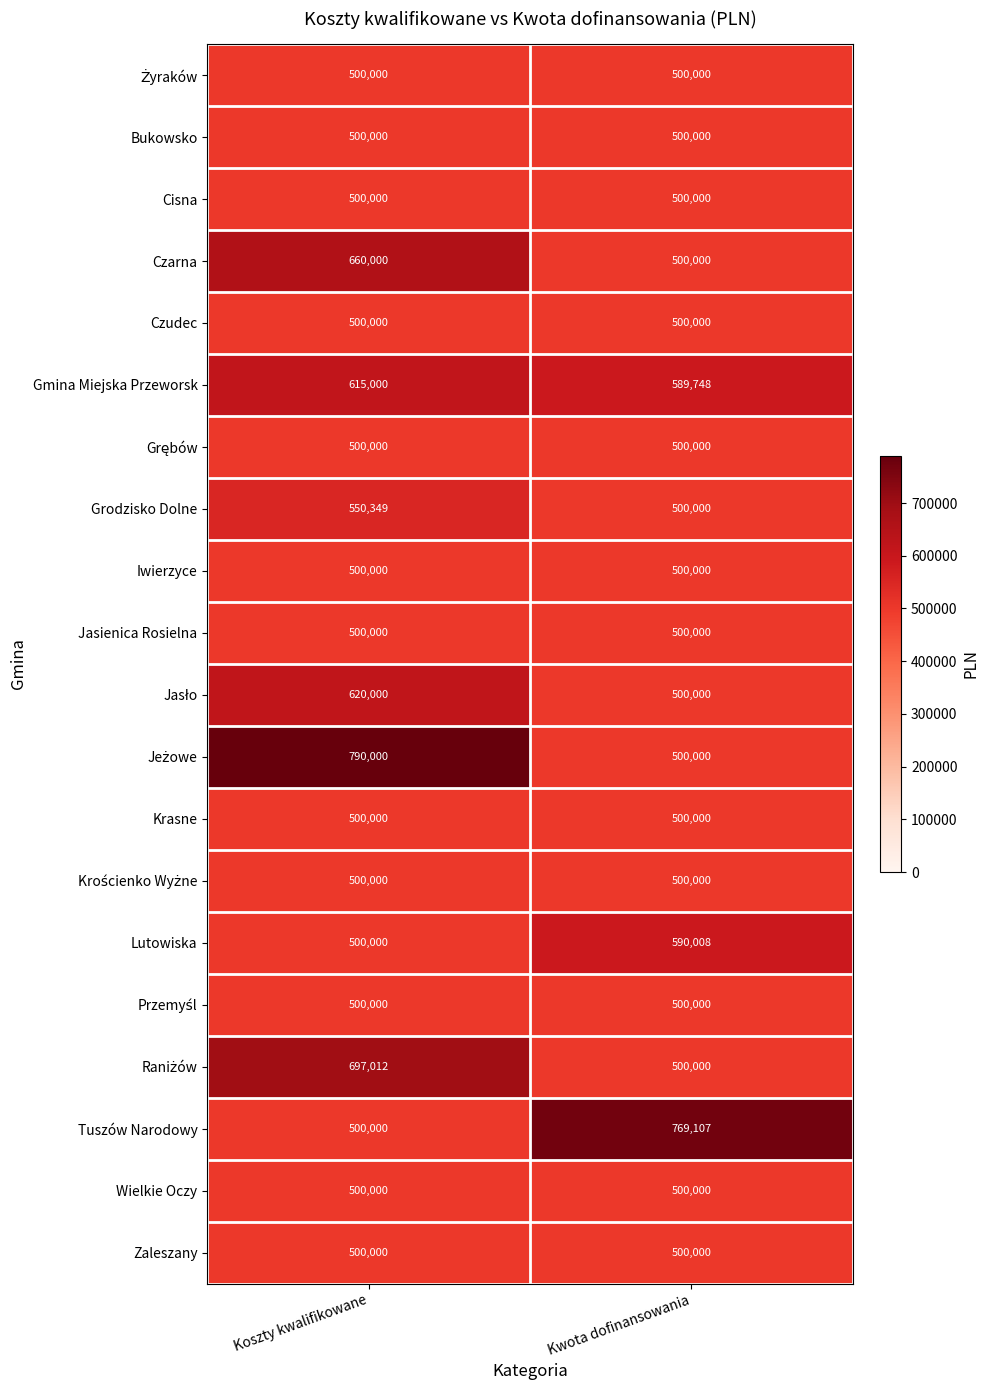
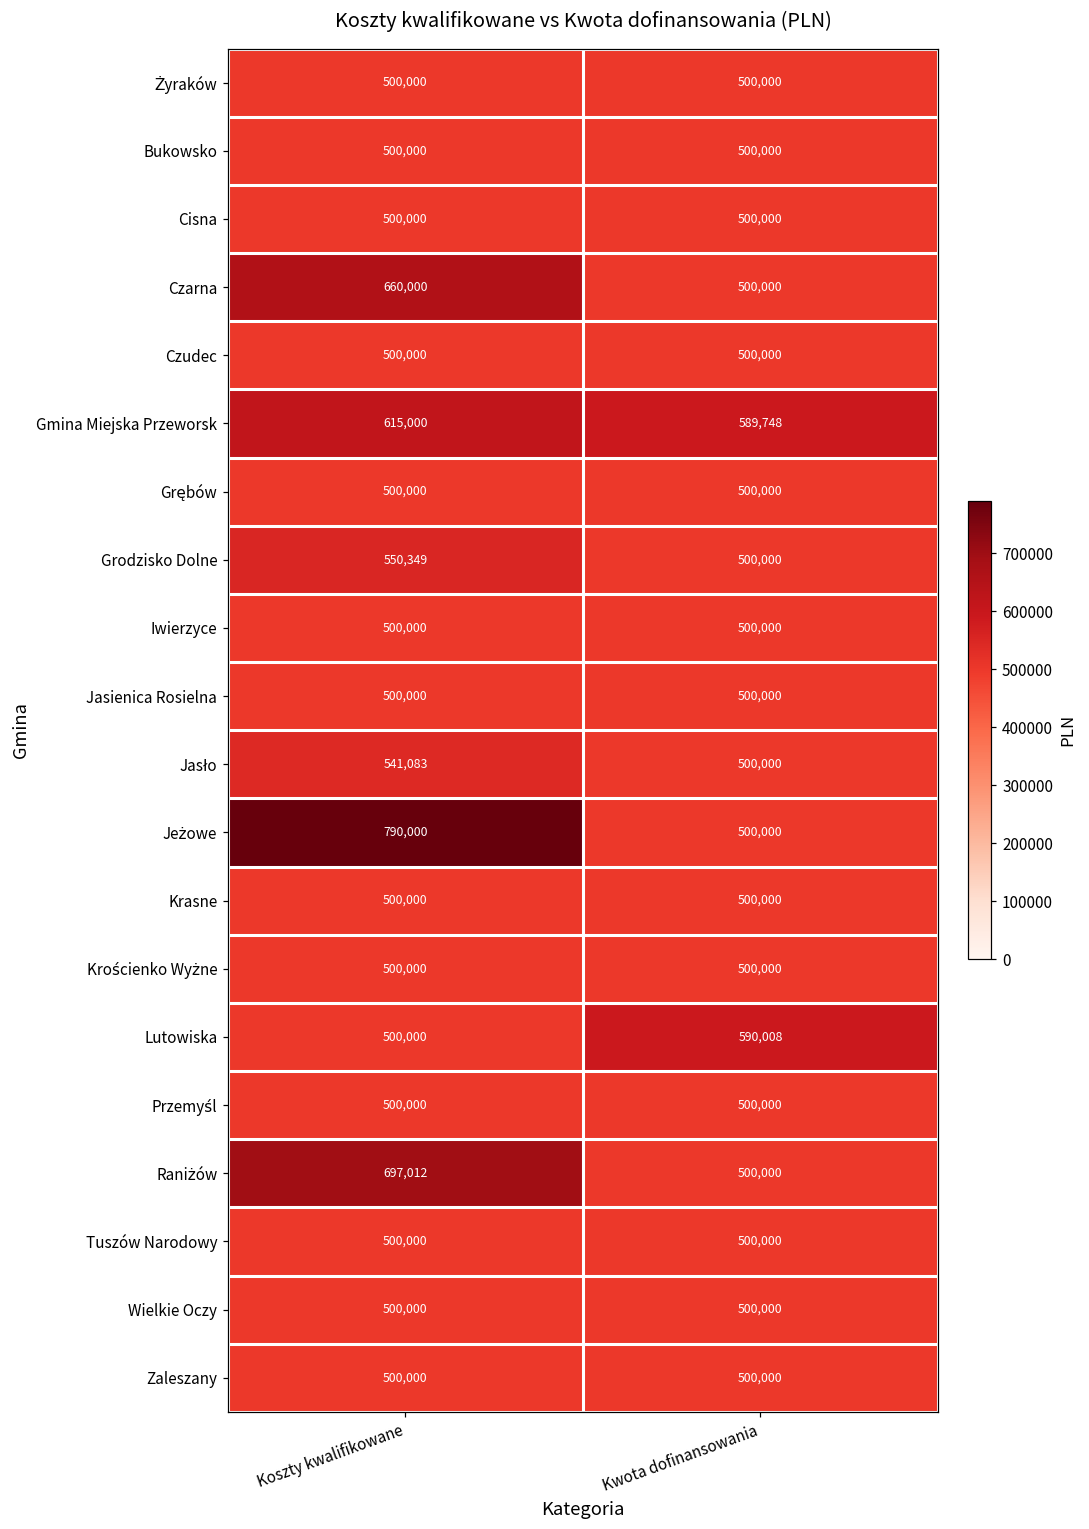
Jasło, Koszty kwalifikowane: 620,000 -> 541,083
Tuszów Narodowy, Kwota dofinansowania: 769,107 -> 500,000
